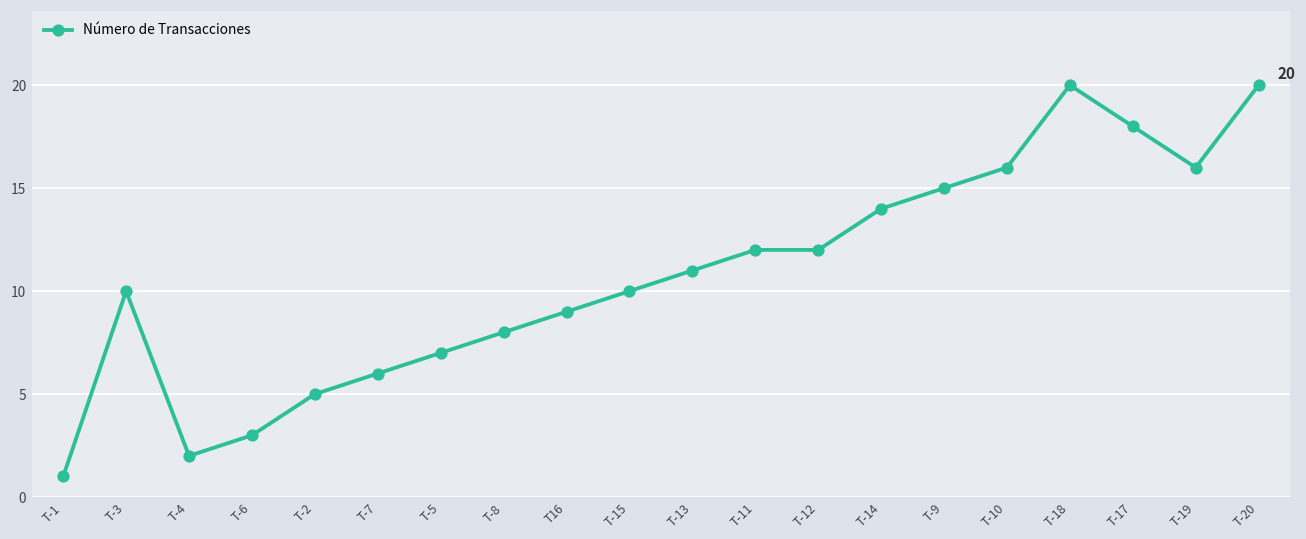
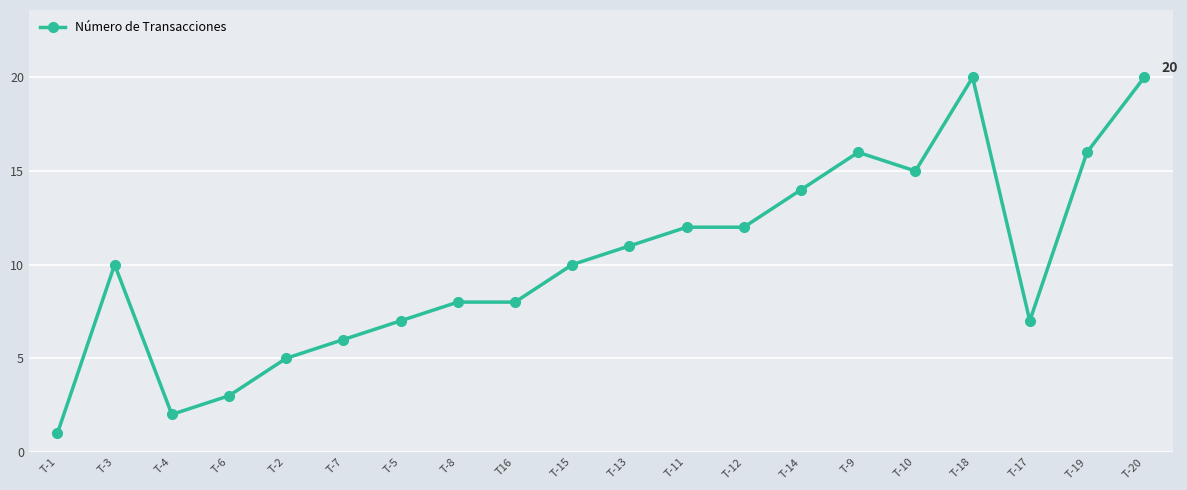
T16: 9 -> 8
T-9: 15 -> 16
T-10: 16 -> 15
T-17: 18 -> 7
